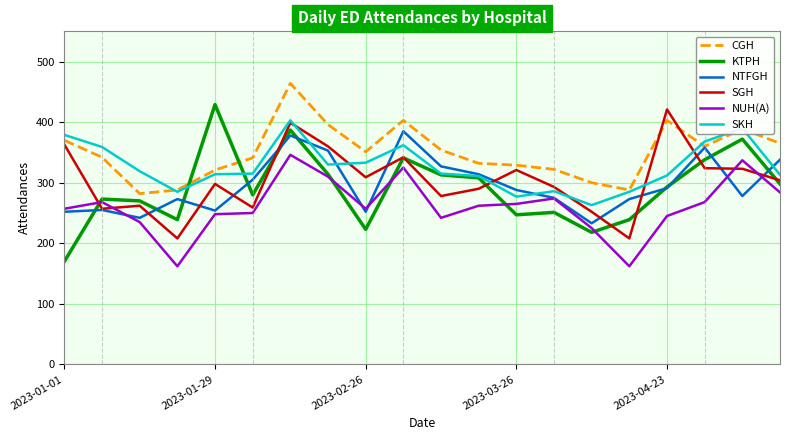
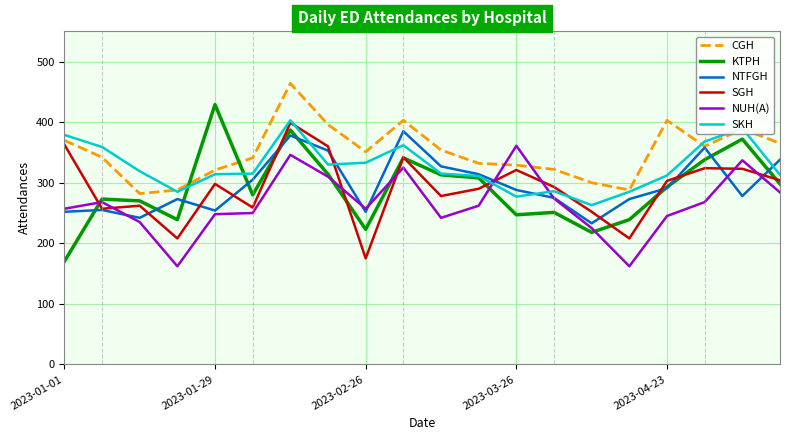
SGH, 2023-02-26: 310 -> 180
NUH(A), 2023-03-26: 270 -> 360
SGH, 2023-04-23: 420 -> 300
